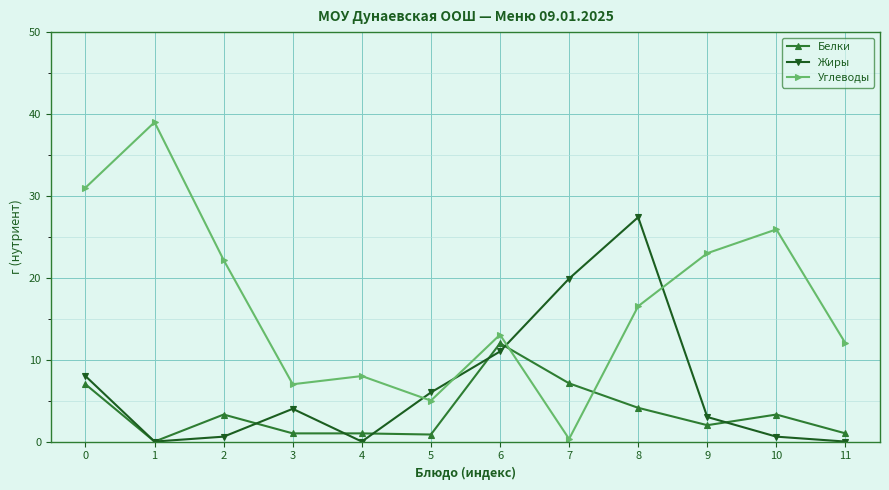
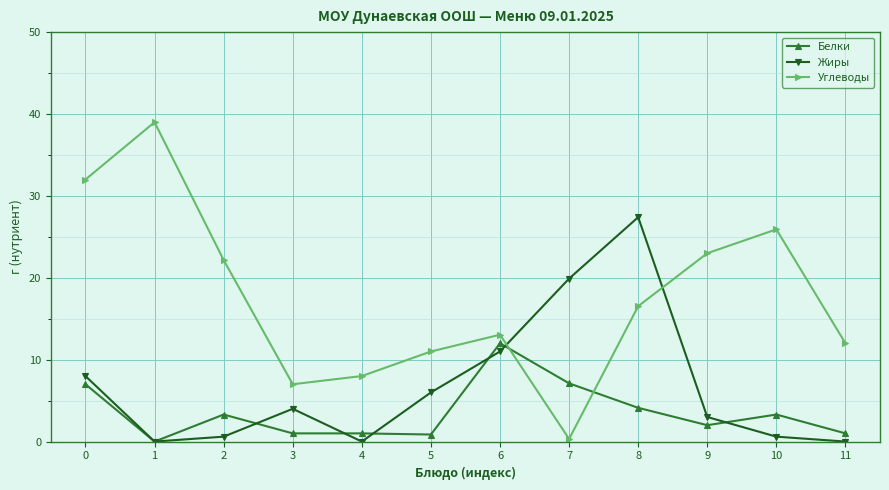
Углеводы, 0: 31 -> 32
Углеводы, 5: 5 -> 11
